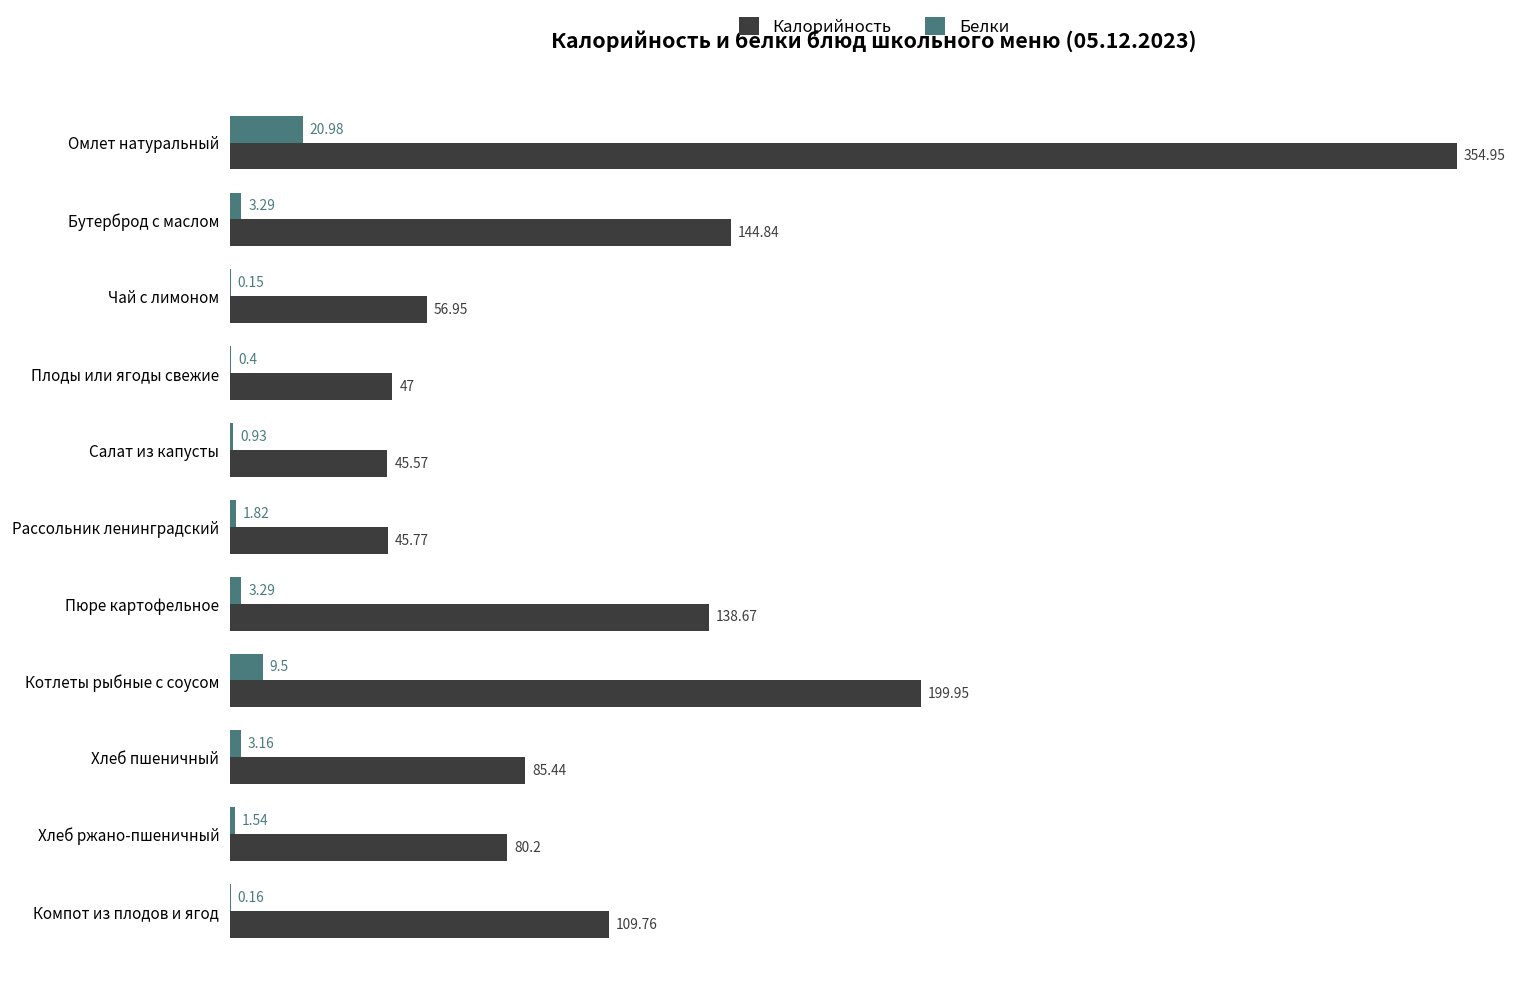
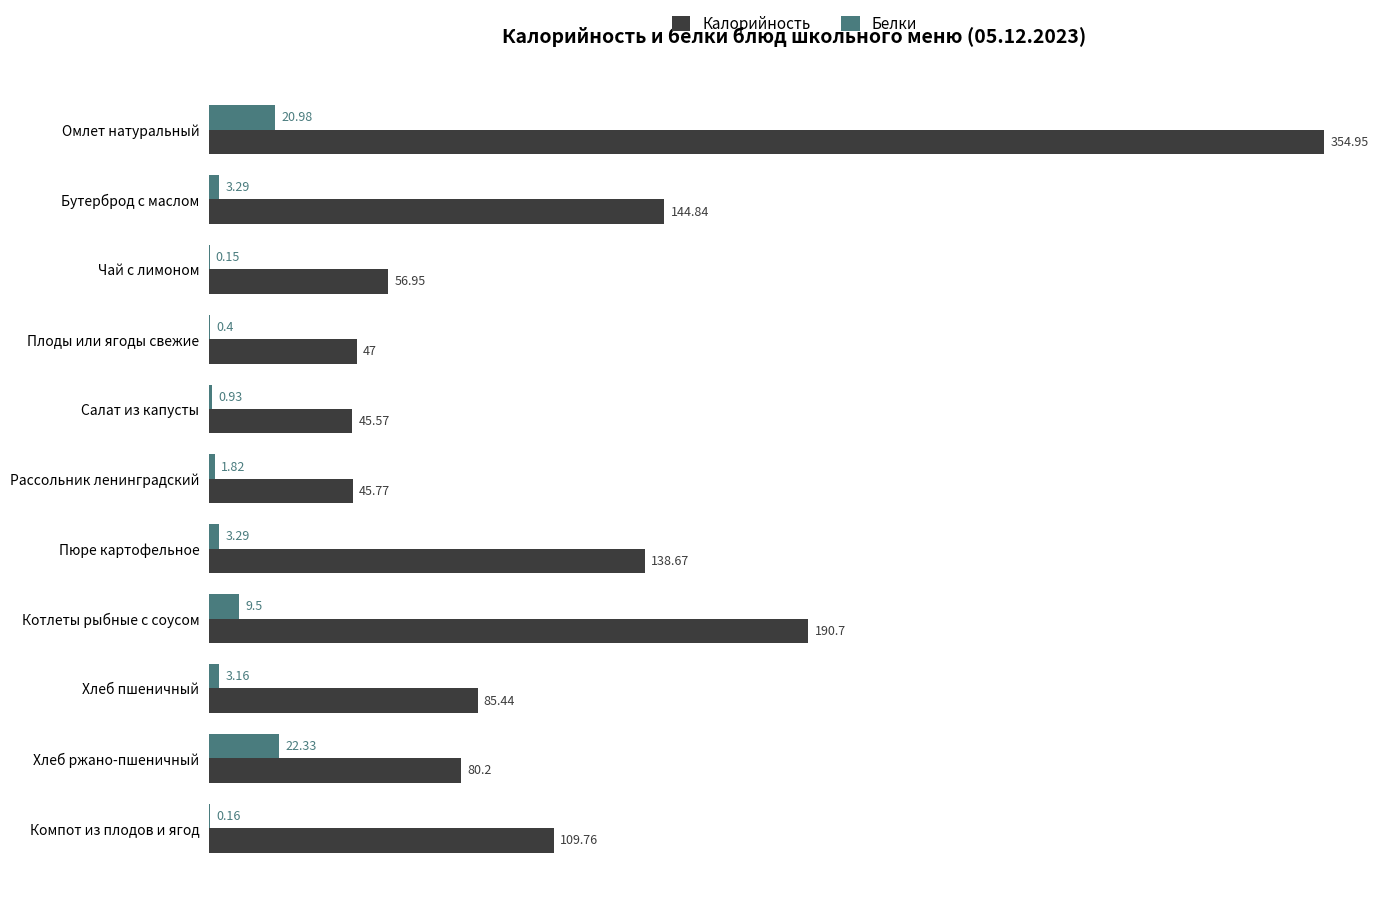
Калорийность, Котлеты рыбные с соусом: 199.95 -> 190.7
Белки, Хлеб ржано-пшеничный: 1.54 -> 22.33
